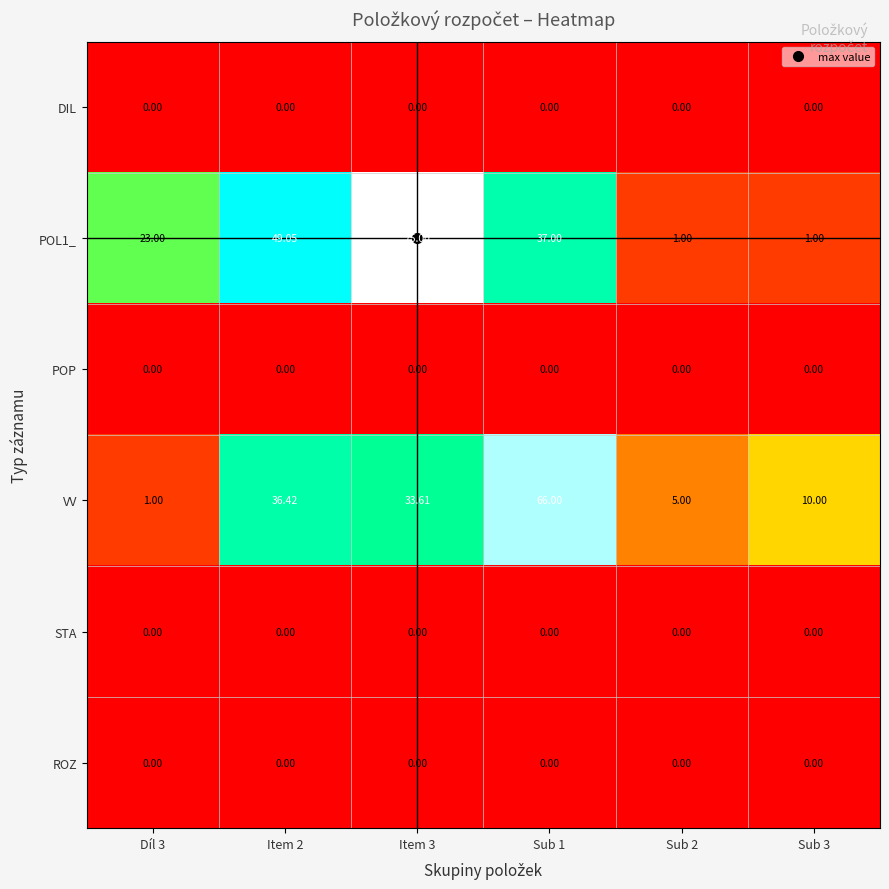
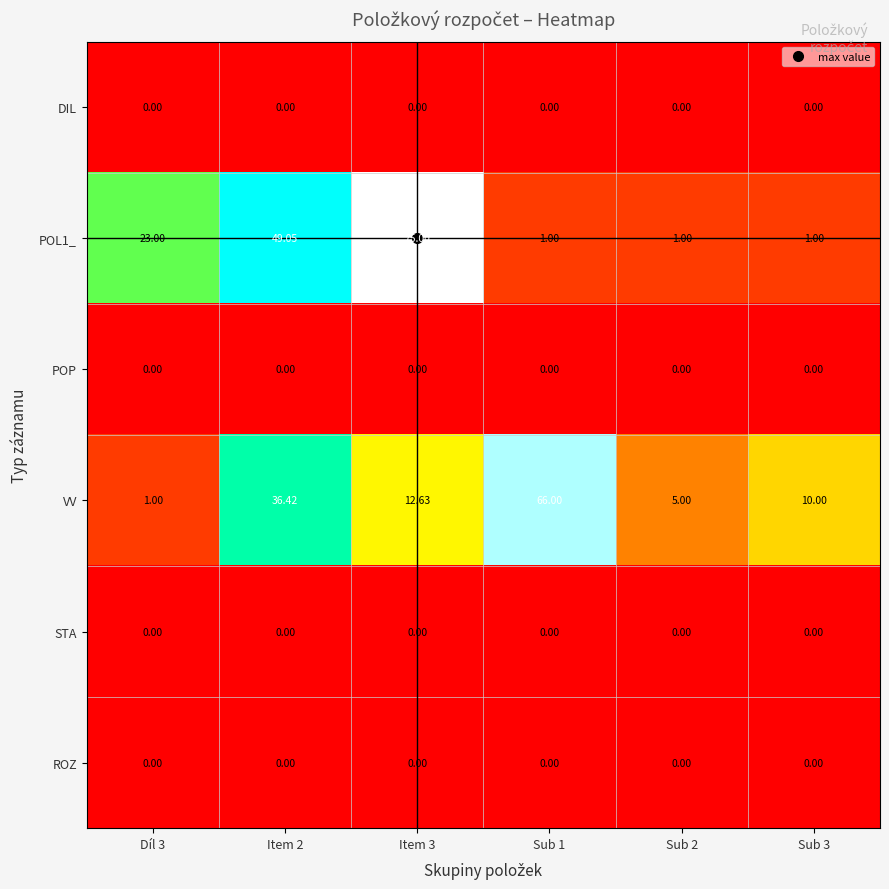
POL1_, Sub 1: 37.00 -> 1.00
VV, Item 3: 33.61 -> 12.63
